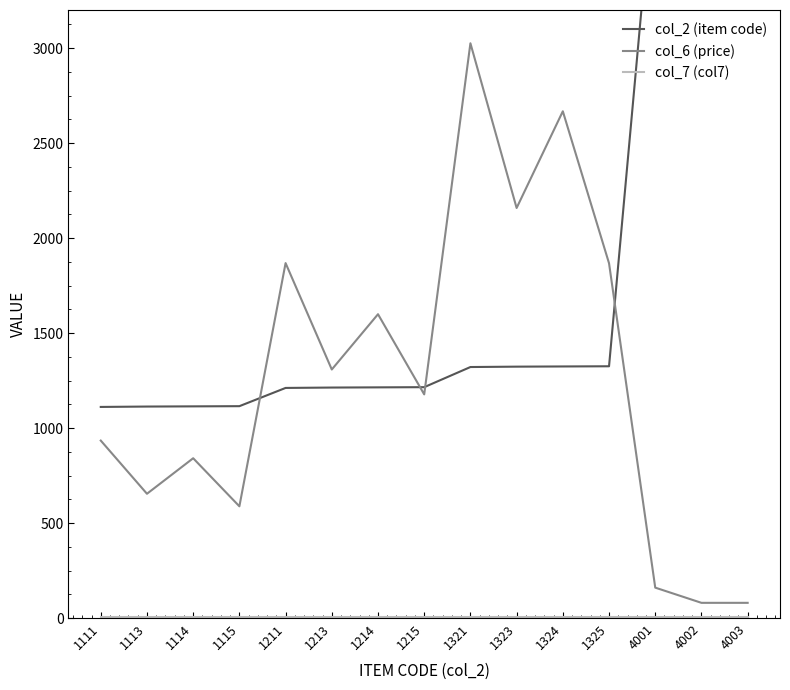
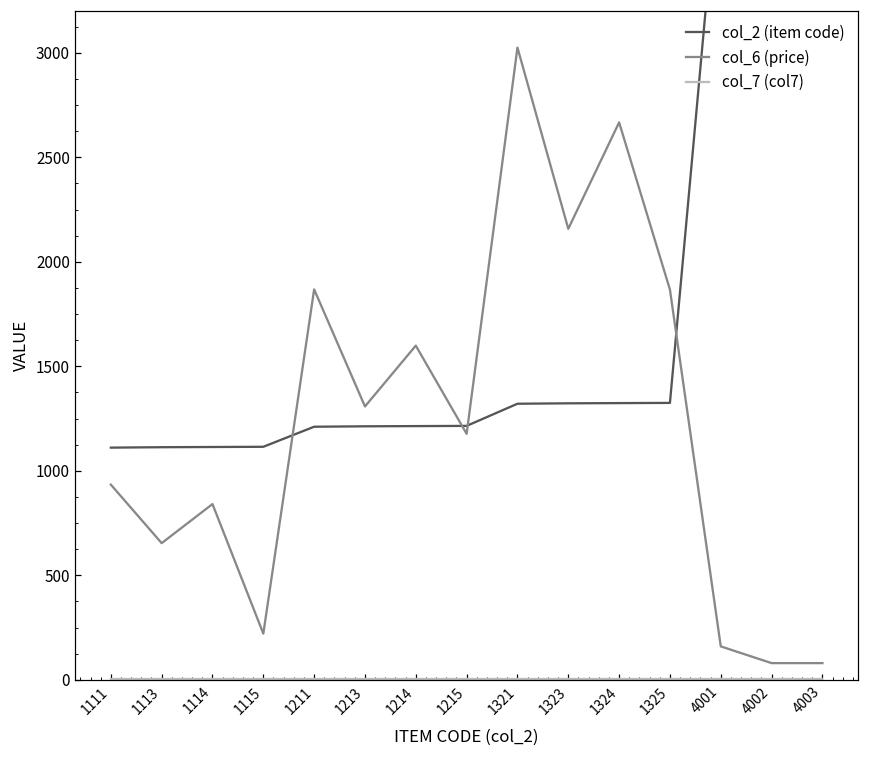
col_6 (price), 1115: 590 -> 220
